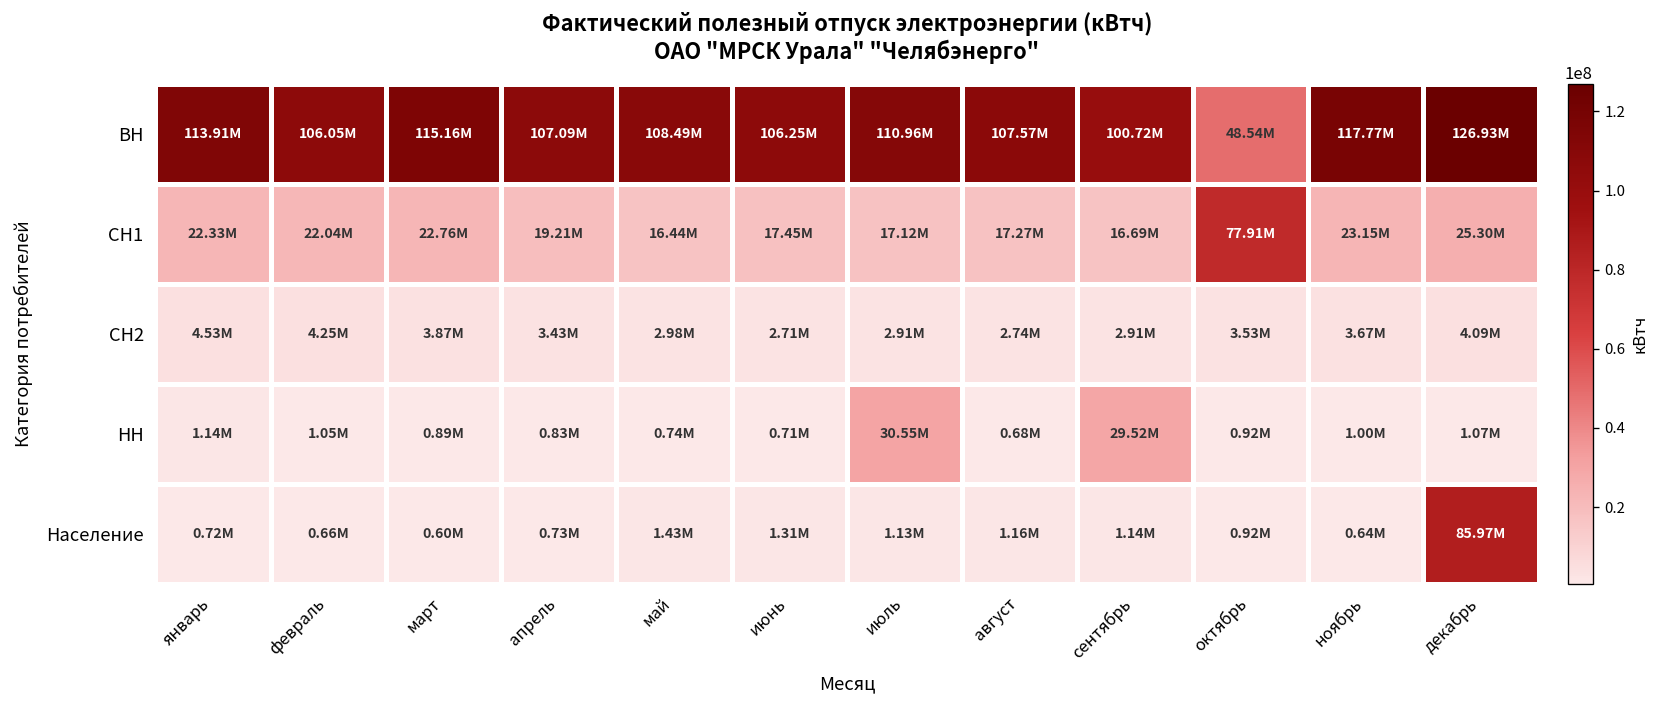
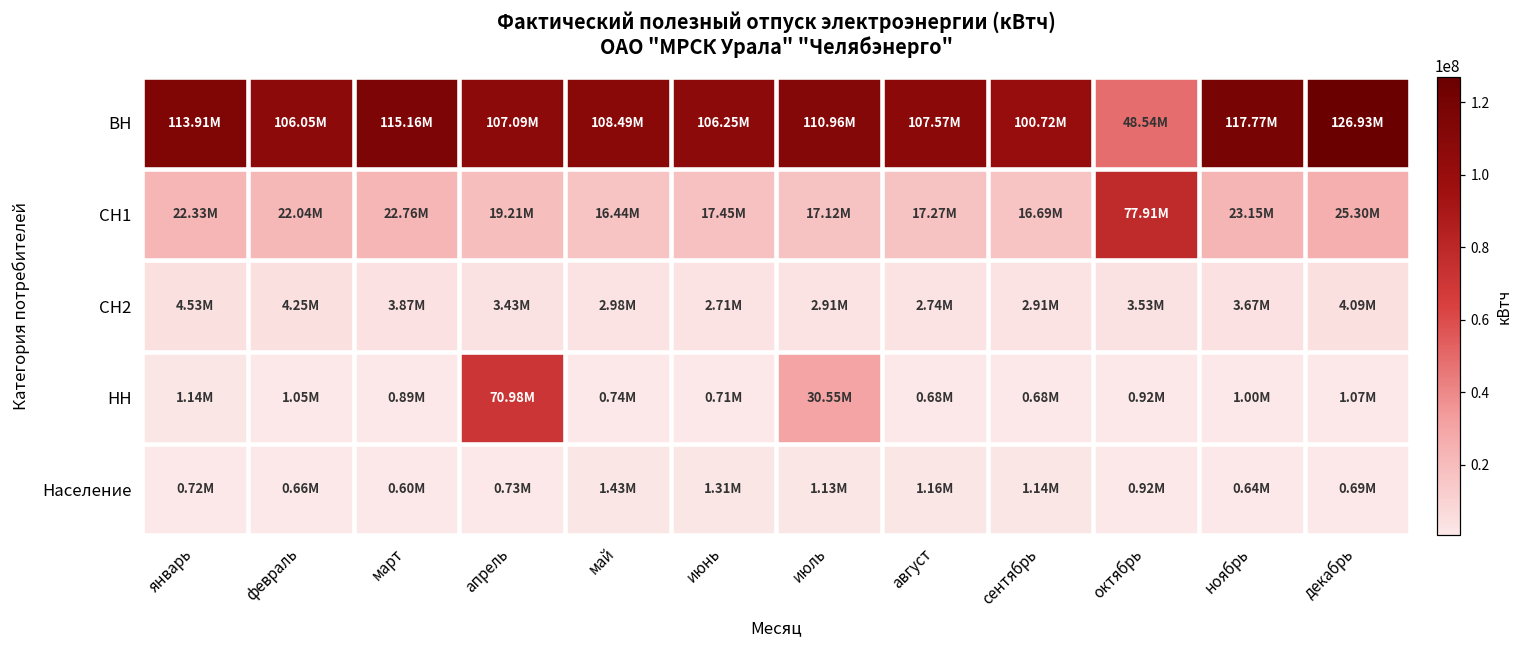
НН, апрель: 0.83M -> 70.98M
НН, сентябрь: 29.52M -> 0.68M
Население, декабрь: 85.97M -> 0.69M
